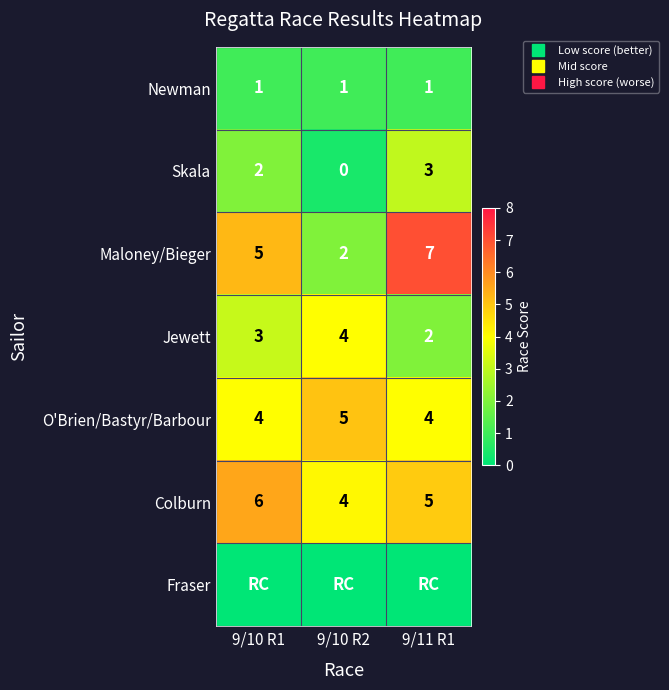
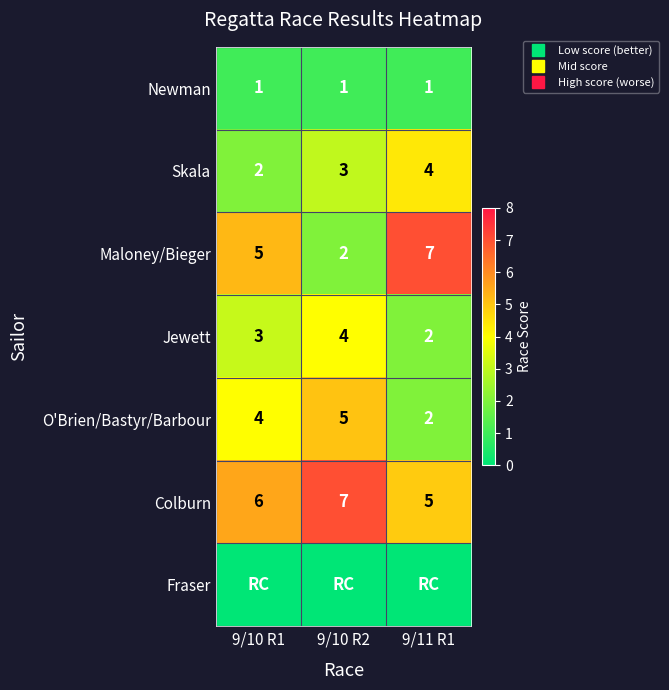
Skala, 9/10 R2: 0 -> 3
Skala, 9/11 R1: 3 -> 4
O'Brien/Bastyr/Barbour, 9/11 R1: 4 -> 2
Colburn, 9/10 R2: 4 -> 7
